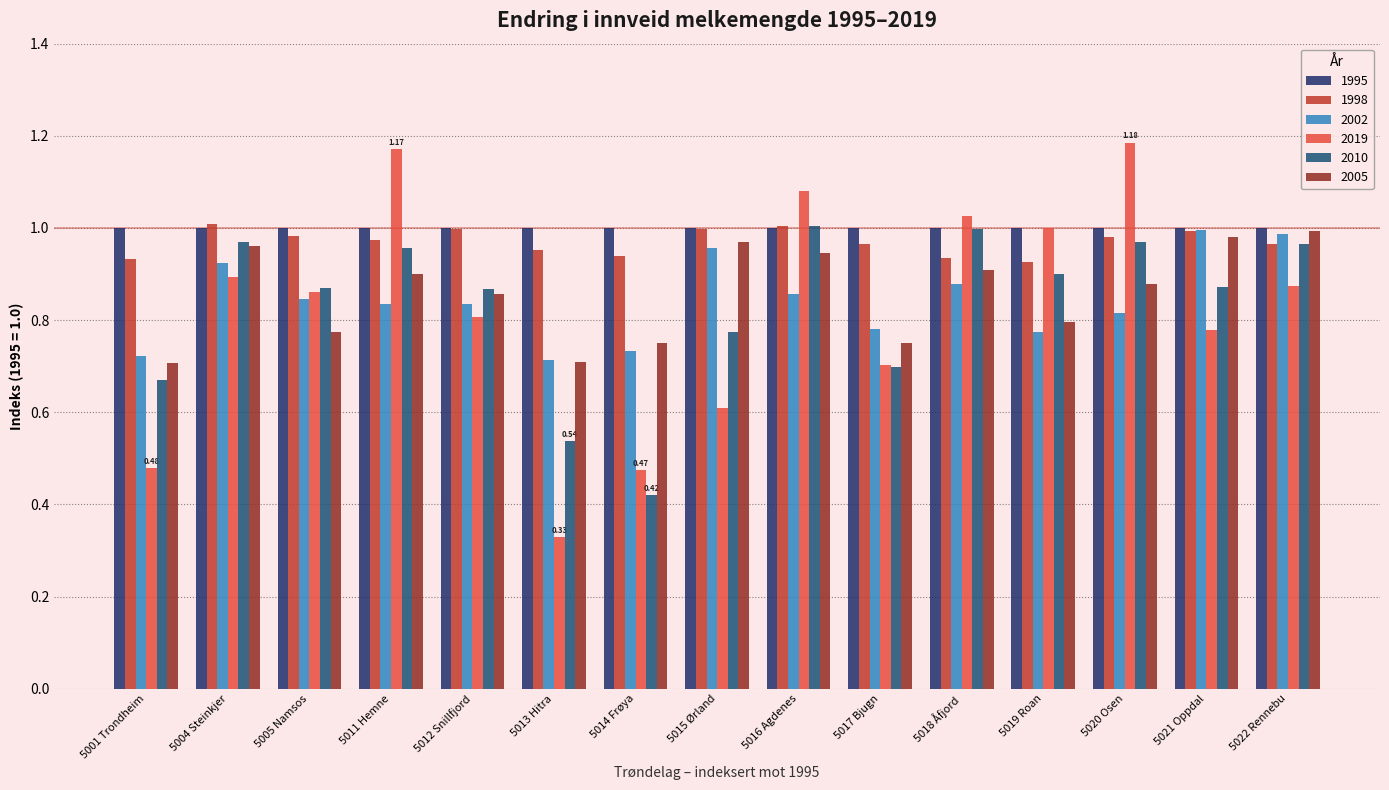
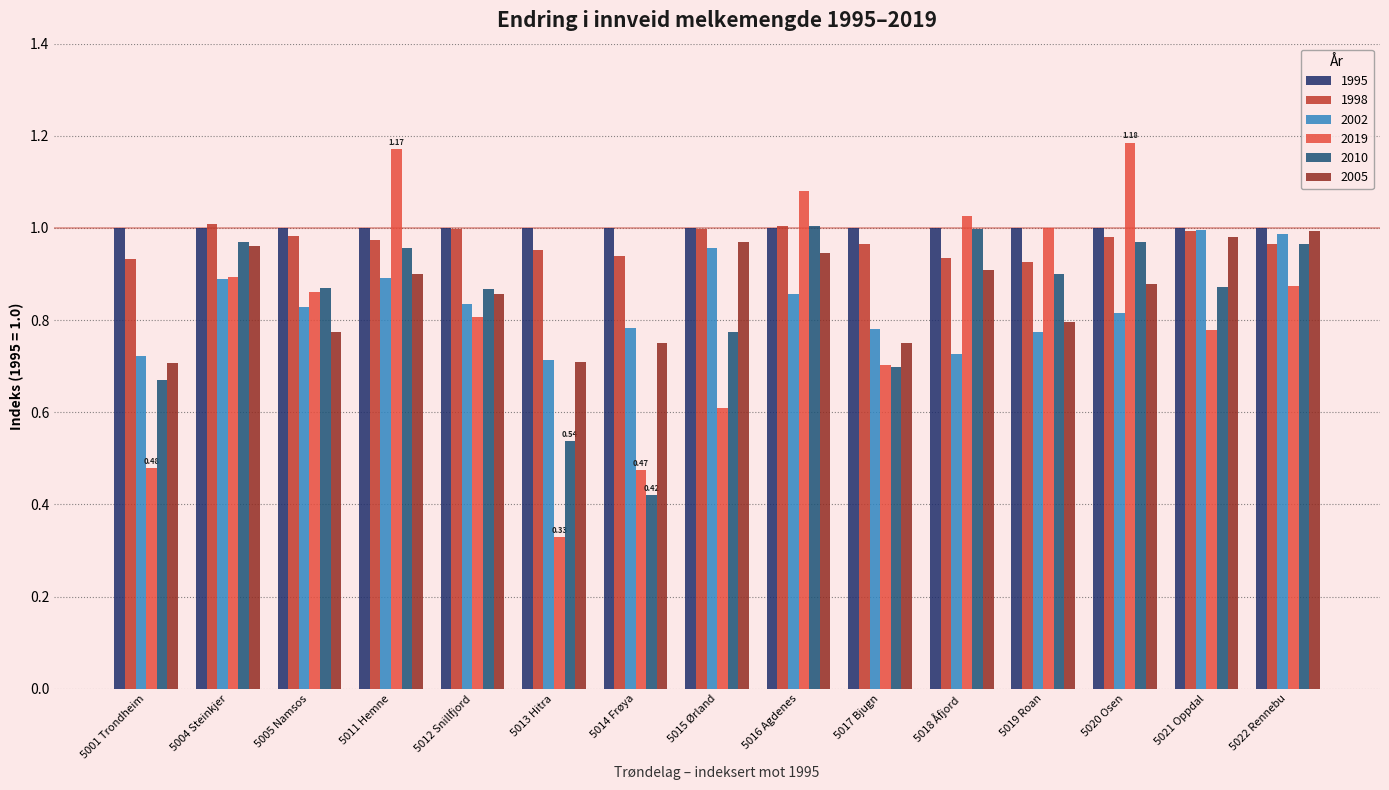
2002, 5004 Steinkjer: 0.92 -> 0.89
2002, 5005 Namsos: 0.85 -> 0.83
2002, 5011 Hemne: 0.84 -> 0.89
2002, 5014 Frøya: 0.73 -> 0.78
2002, 5018 Åfjord: 0.88 -> 0.73
